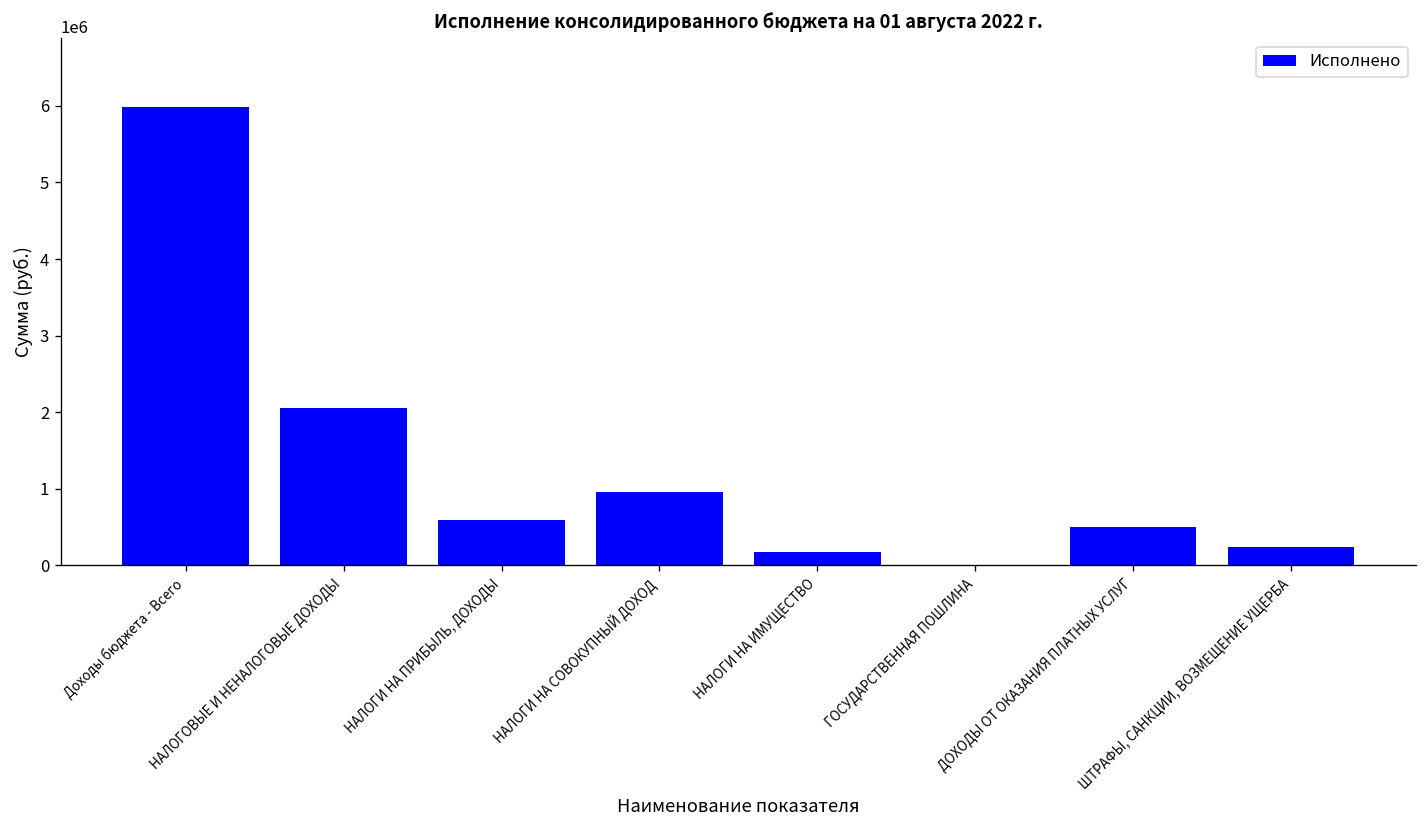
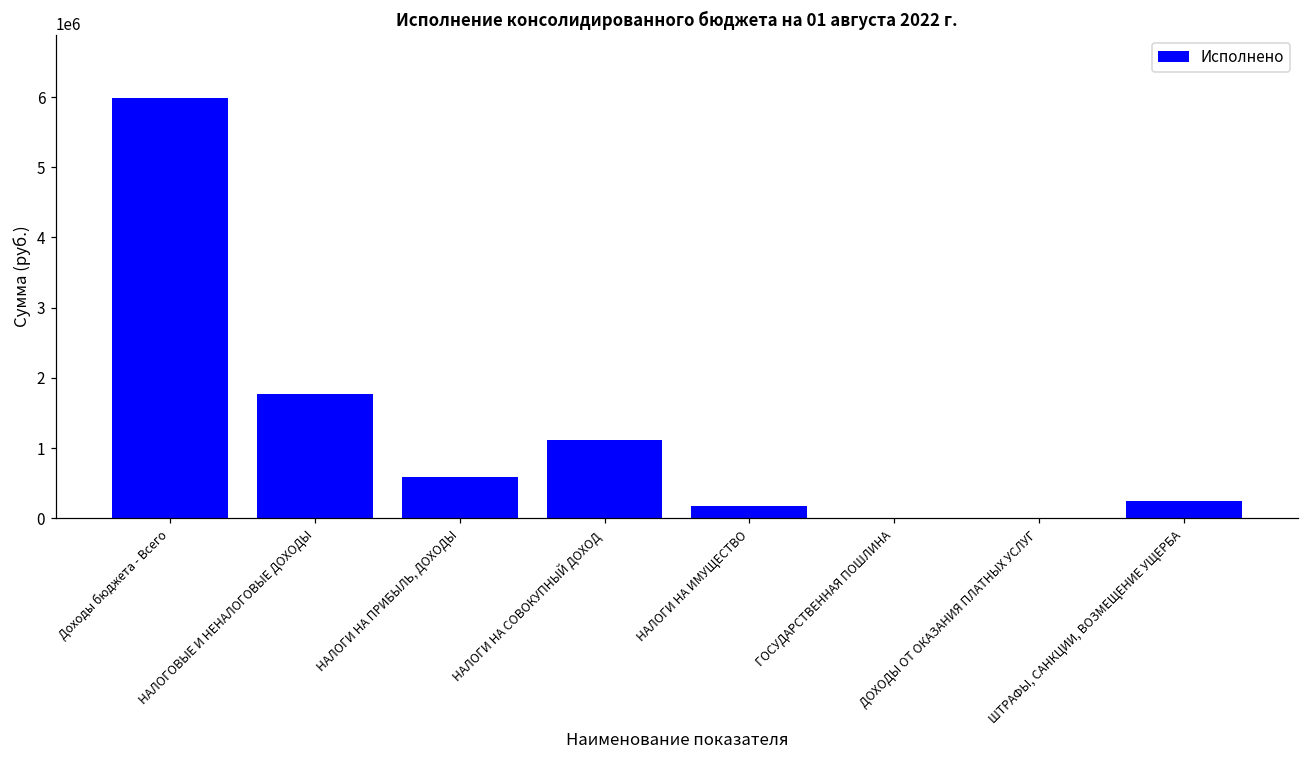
НАЛОГОВЫЕ И НЕНАЛОГОВЫЕ ДОХОДЫ: 2100000 -> 1800000
НАЛОГИ НА СОВОКУПНЫЙ ДОХОД: 1000000 -> 1100000
ДОХОДЫ ОТ ОКАЗАНИЯ ПЛАТНЫХ УСЛУГ: 500000 -> 0
